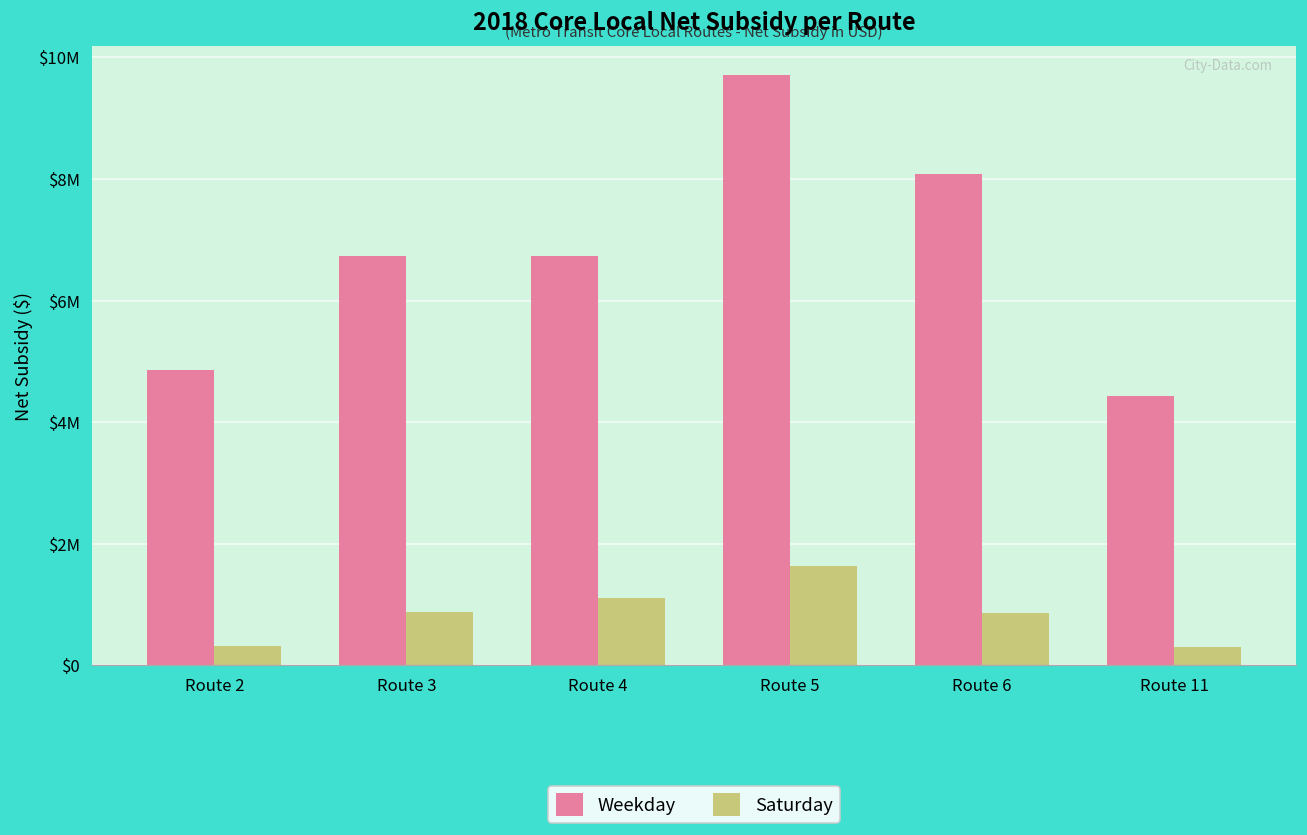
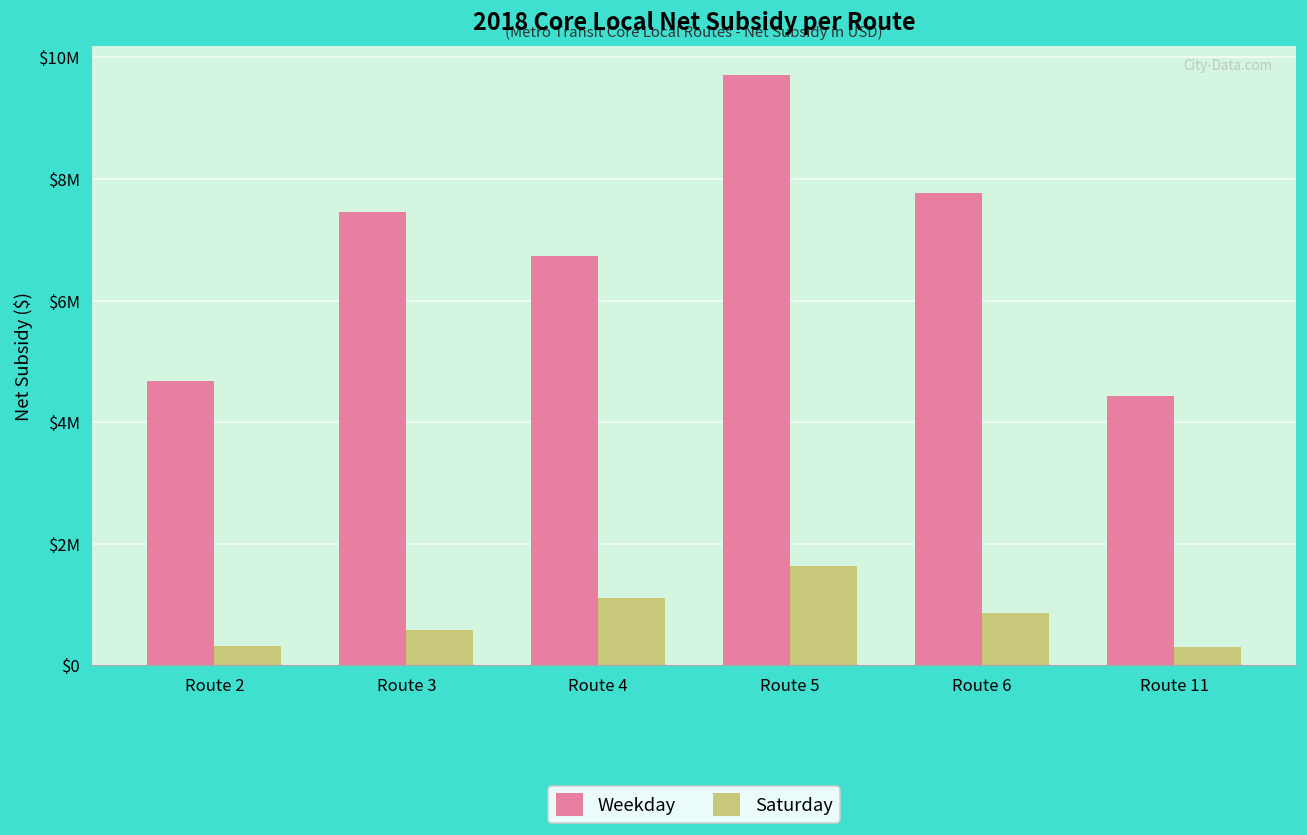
Weekday, Route 2: $4800000 -> $4700000
Weekday, Route 3: $6700000 -> $7400000
Saturday, Route 3: $900000 -> $600000
Weekday, Route 6: $8100000 -> $7800000
